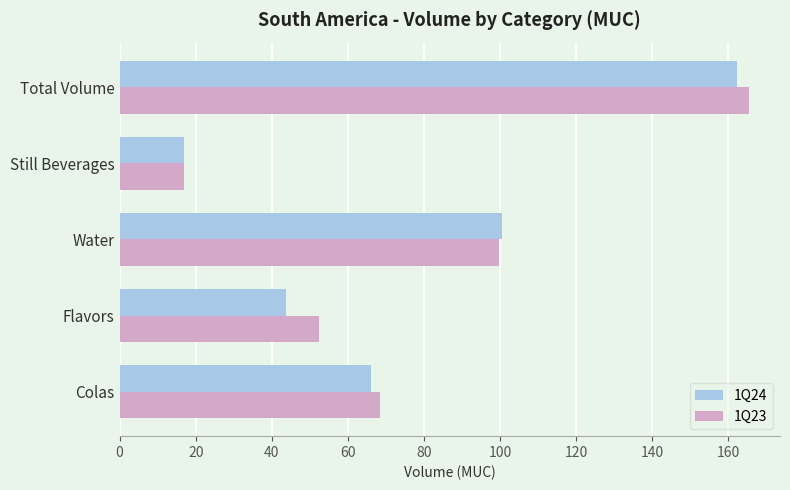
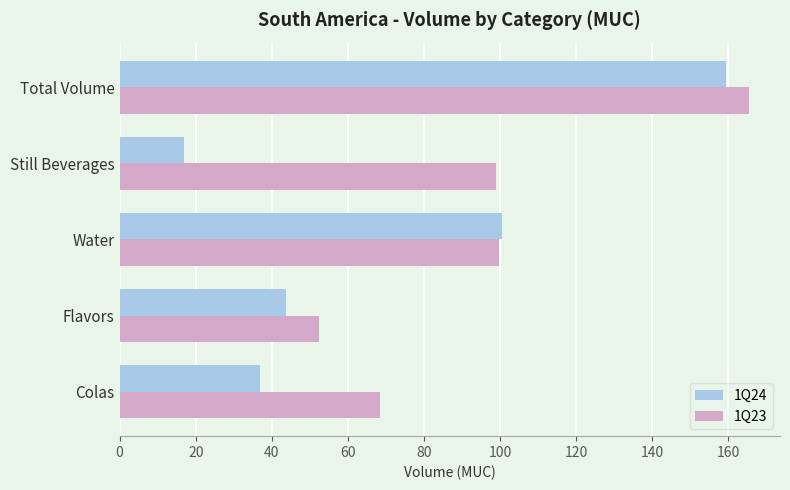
1Q24, Total Volume: 162 -> 159
1Q23, Still Beverages: 17 -> 99
1Q24, Colas: 66 -> 37
